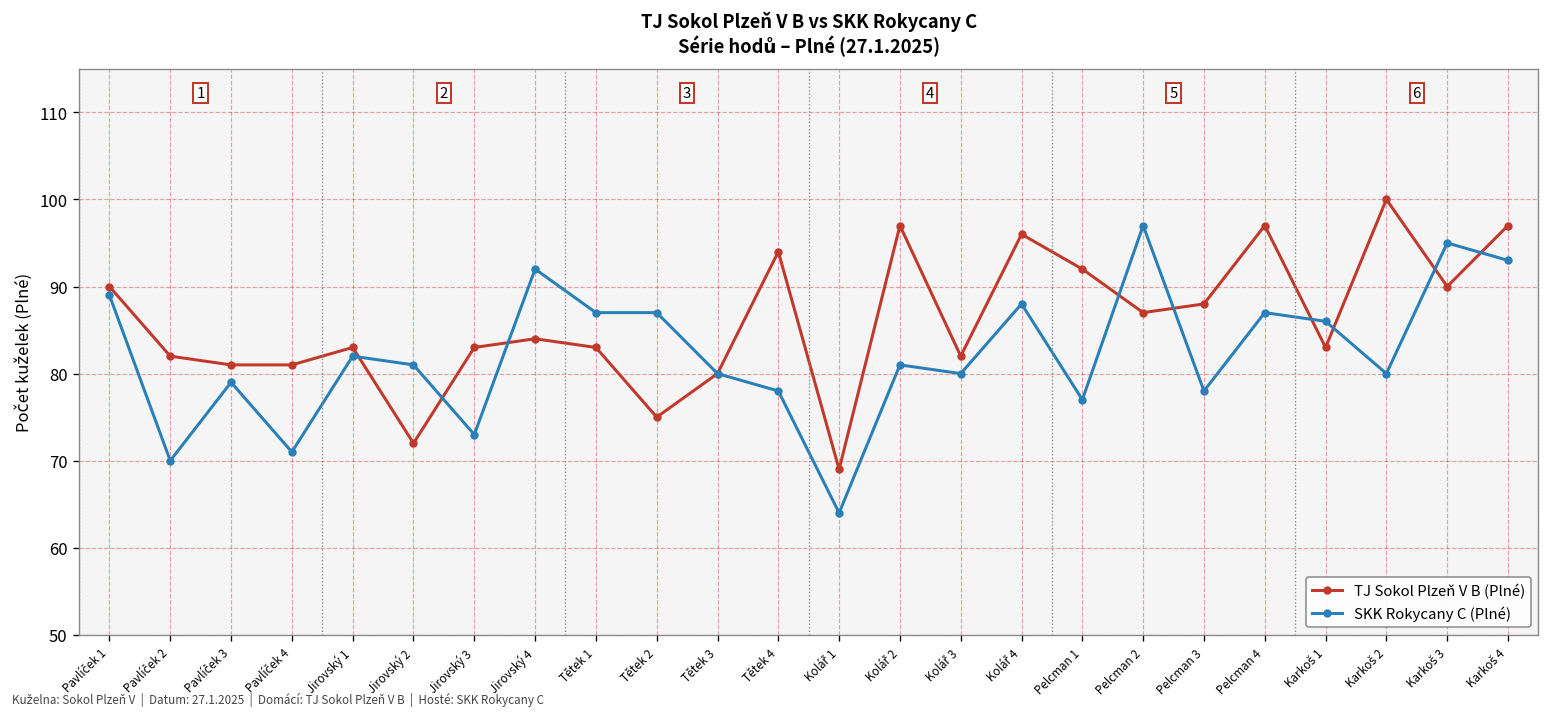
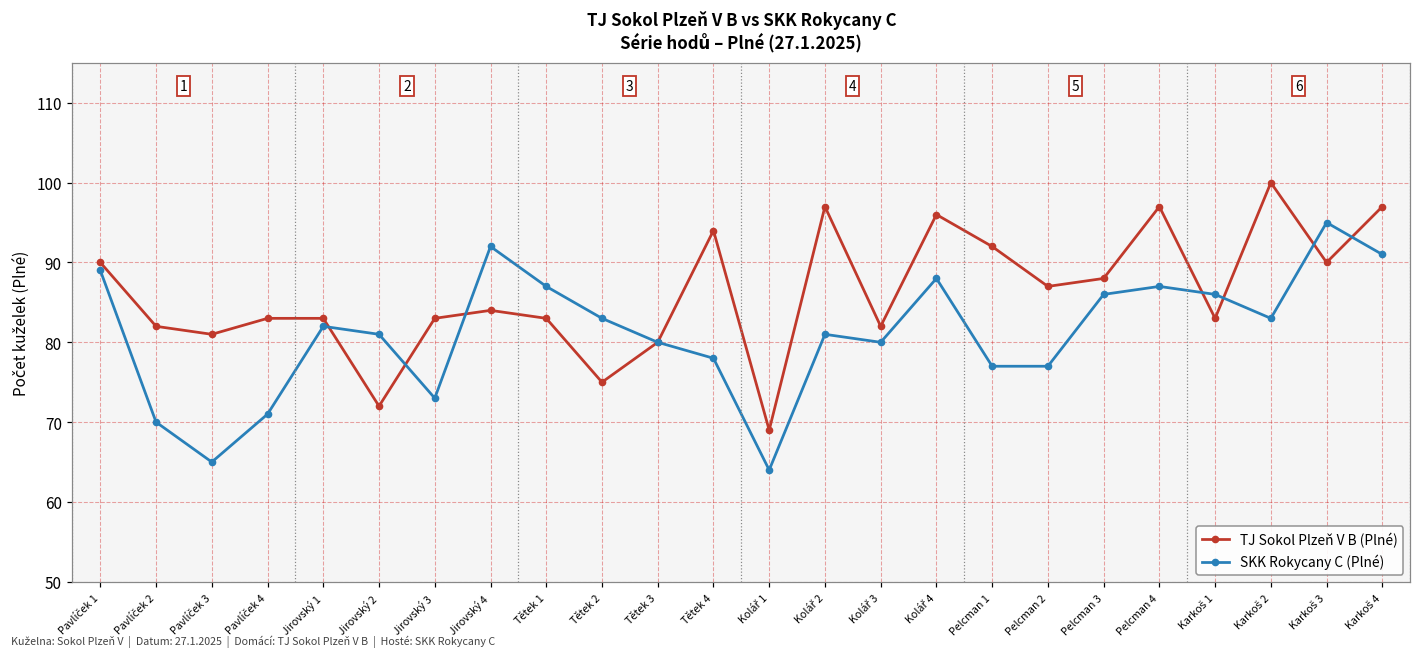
SKK Rokycany C (Plné), Pavlíček 3: 79 -> 65
TJ Sokol Plzeň V B (Plné), Pavlíček 4: 81 -> 83
SKK Rokycany C (Plné), Tětek 2: 87 -> 83
SKK Rokycany C (Plné), Pelcman 2: 97 -> 77
SKK Rokycany C (Plné), Pelcman 3: 78 -> 86
SKK Rokycany C (Plné), Karkoš 2: 80 -> 83
SKK Rokycany C (Plné), Karkoš 4: 93 -> 91
